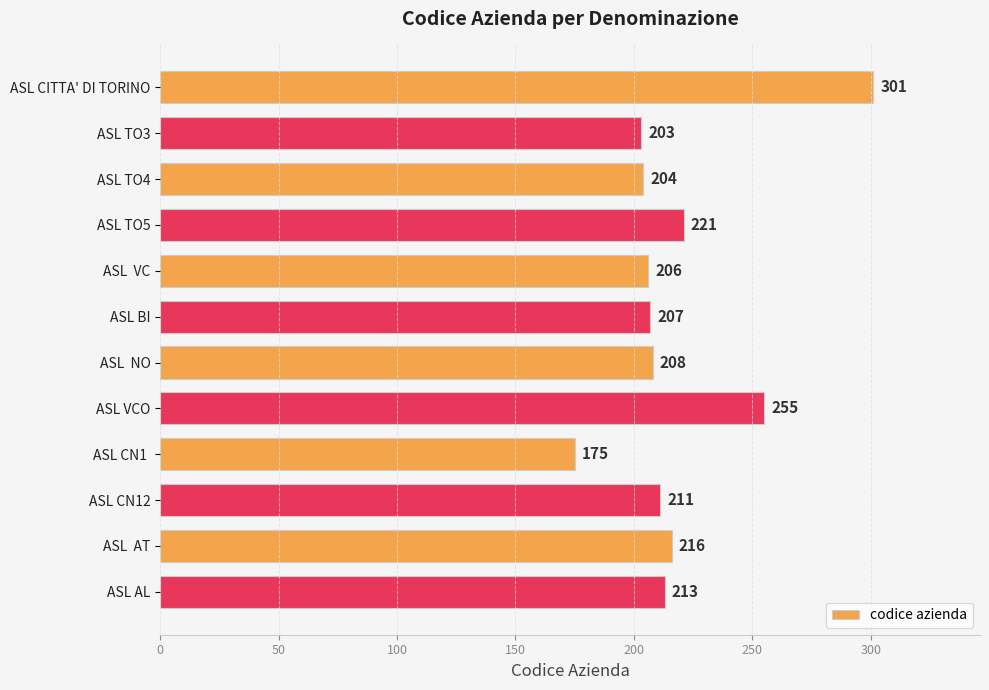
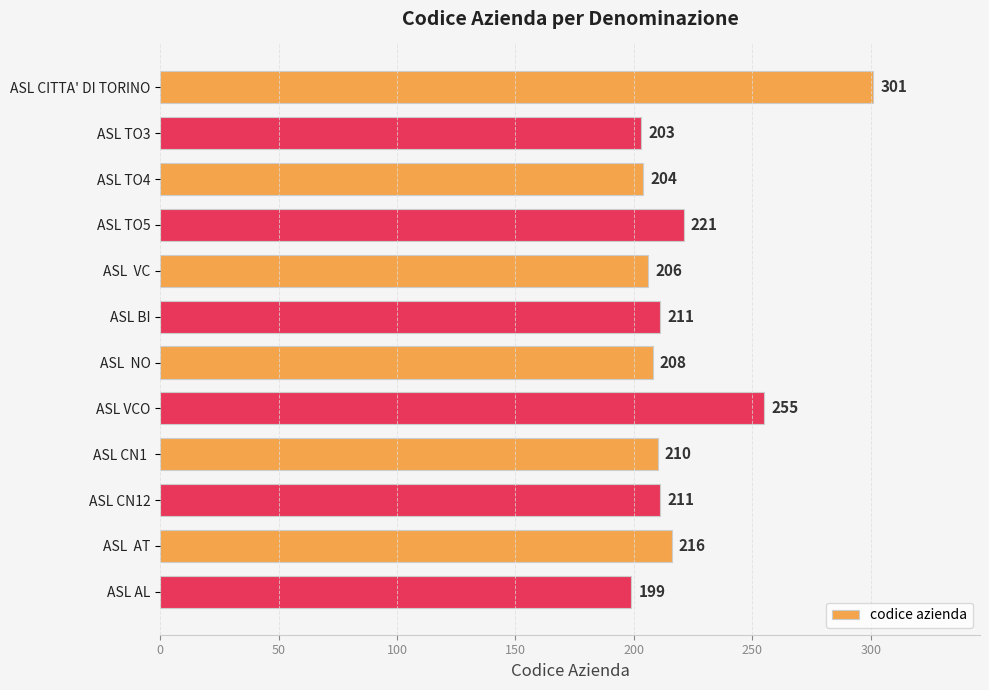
ASL BI: 207 -> 211
ASL CN1: 175 -> 210
ASL AL: 213 -> 199
